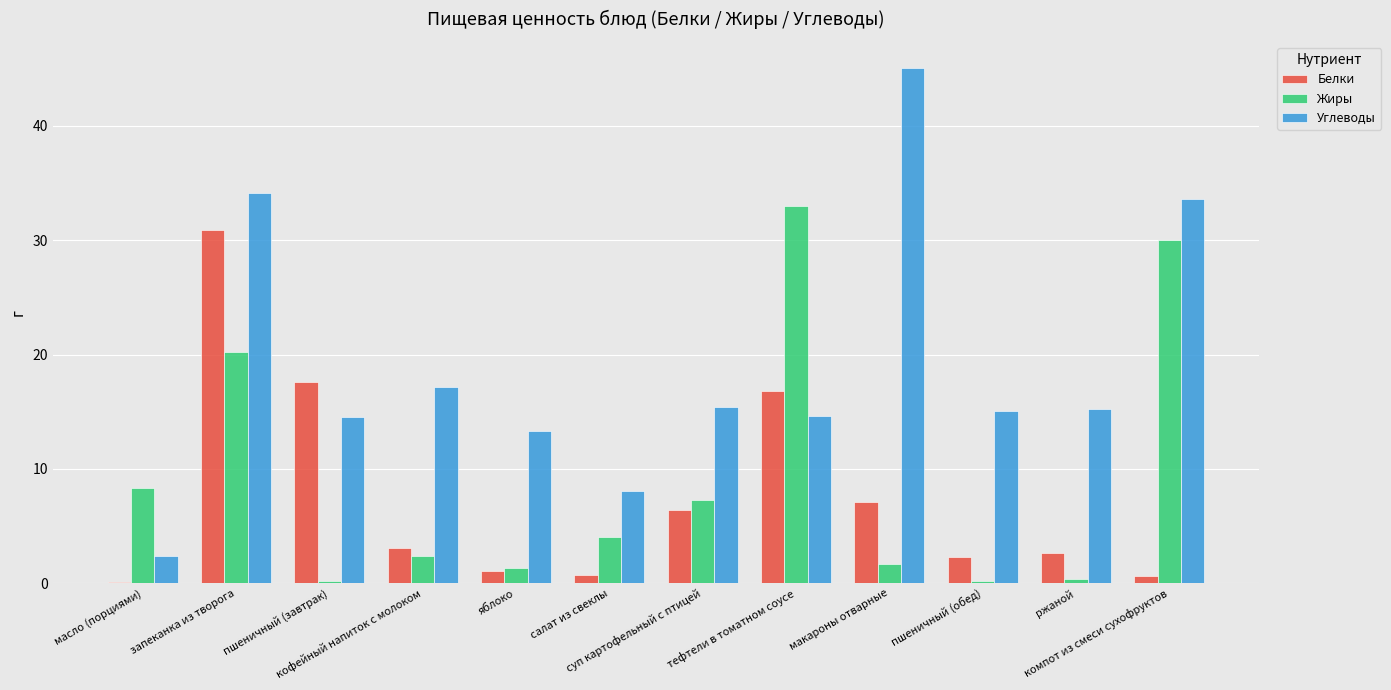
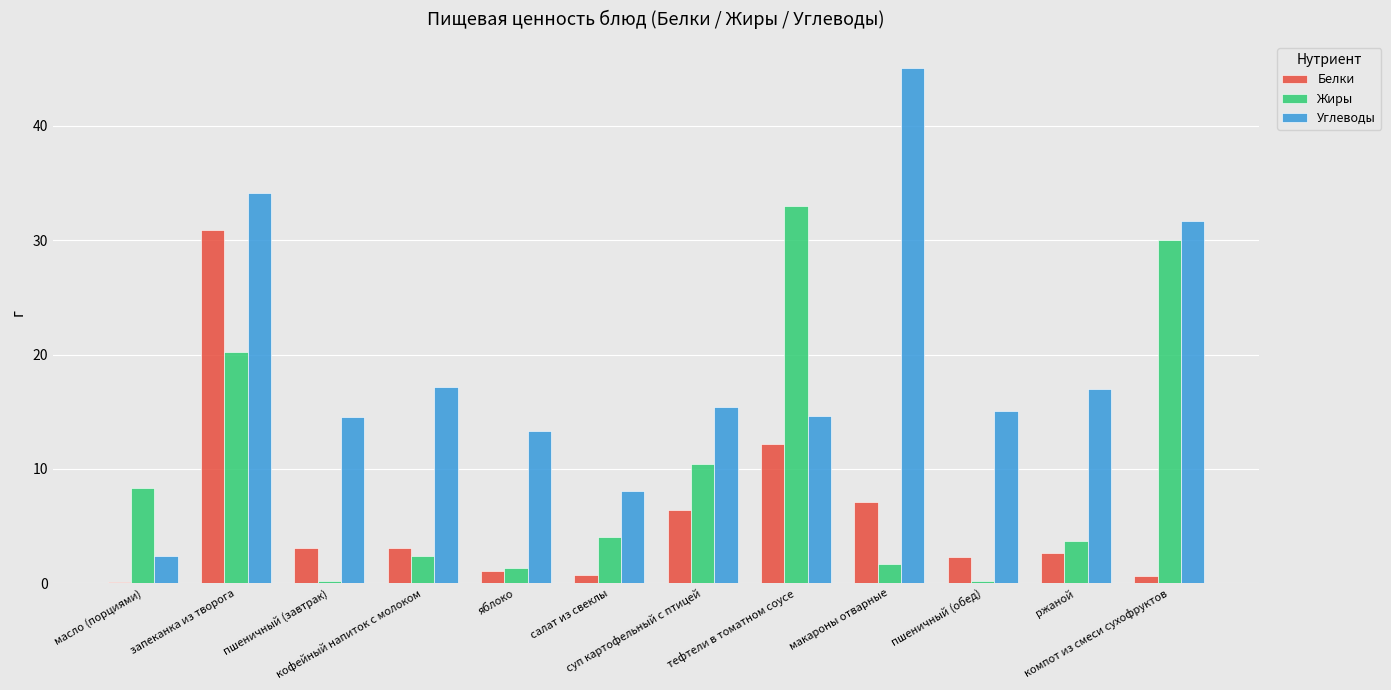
Белки, пшеничный (завтрак): 17.6 -> 3.1
Жиры, суп картофельный с птицей: 7.3 -> 10.4
Белки, тефтели в томатном соусе: 16.8 -> 12.2
Жиры, ржаной: 0.4 -> 3.7
Углеводы, ржаной: 15.2 -> 17.0
Углеводы, компот из смеси сухофруктов: 33.6 -> 31.7
